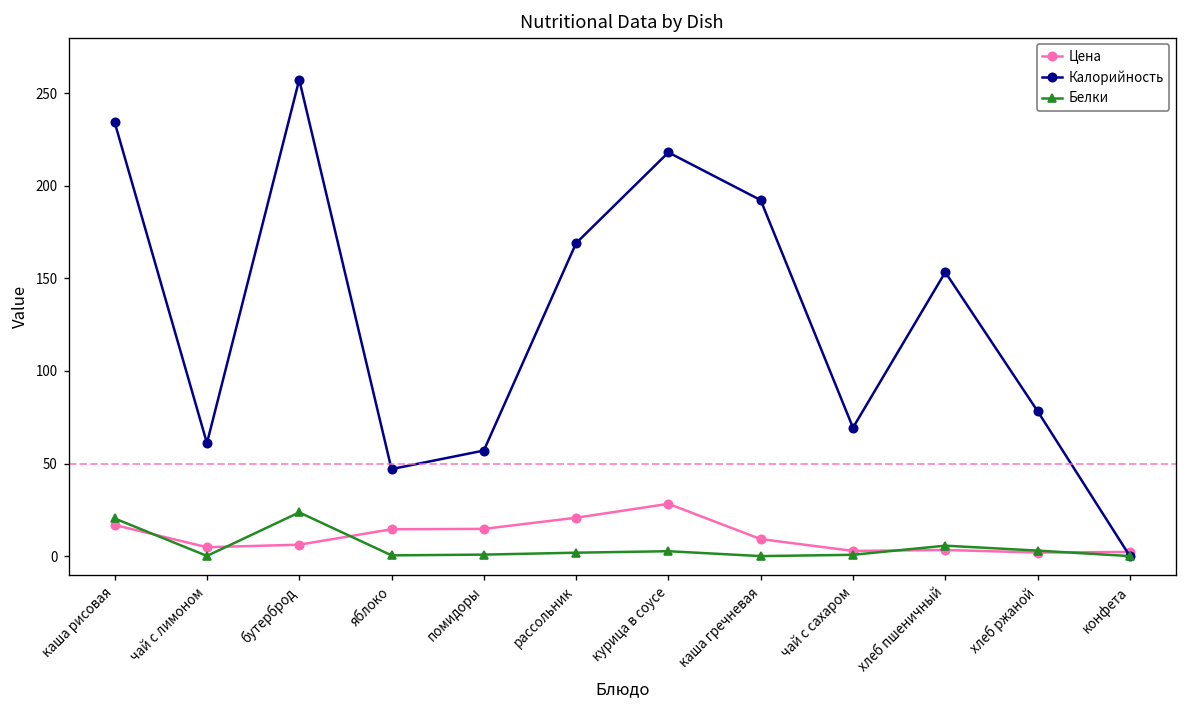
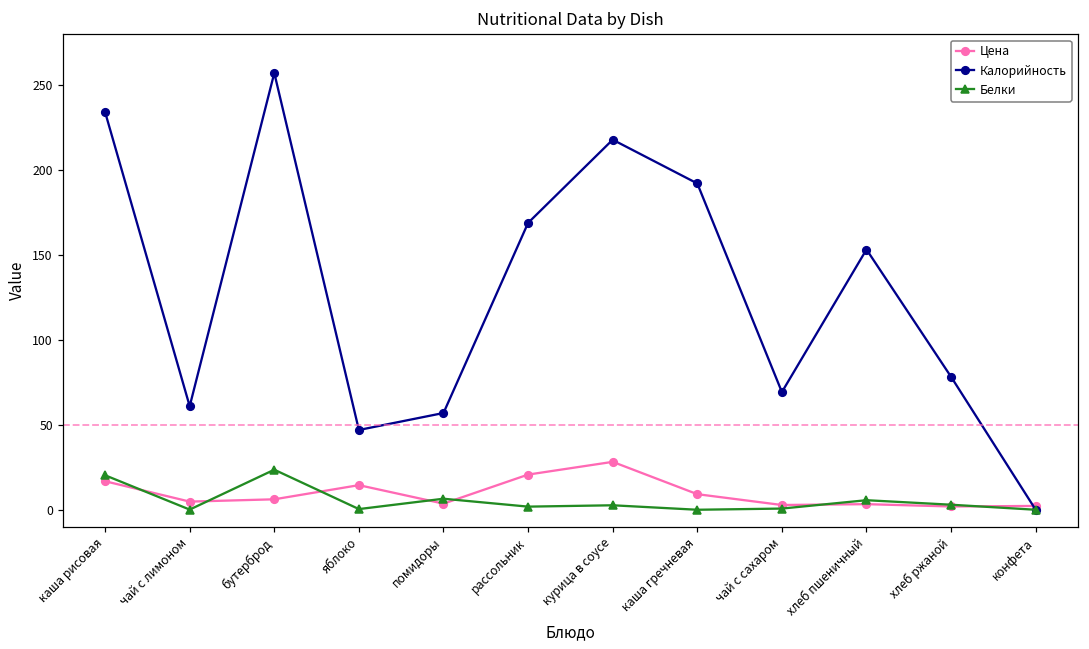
Цена, помидоры: 15 -> 4
Белки, помидоры: 1 -> 7
